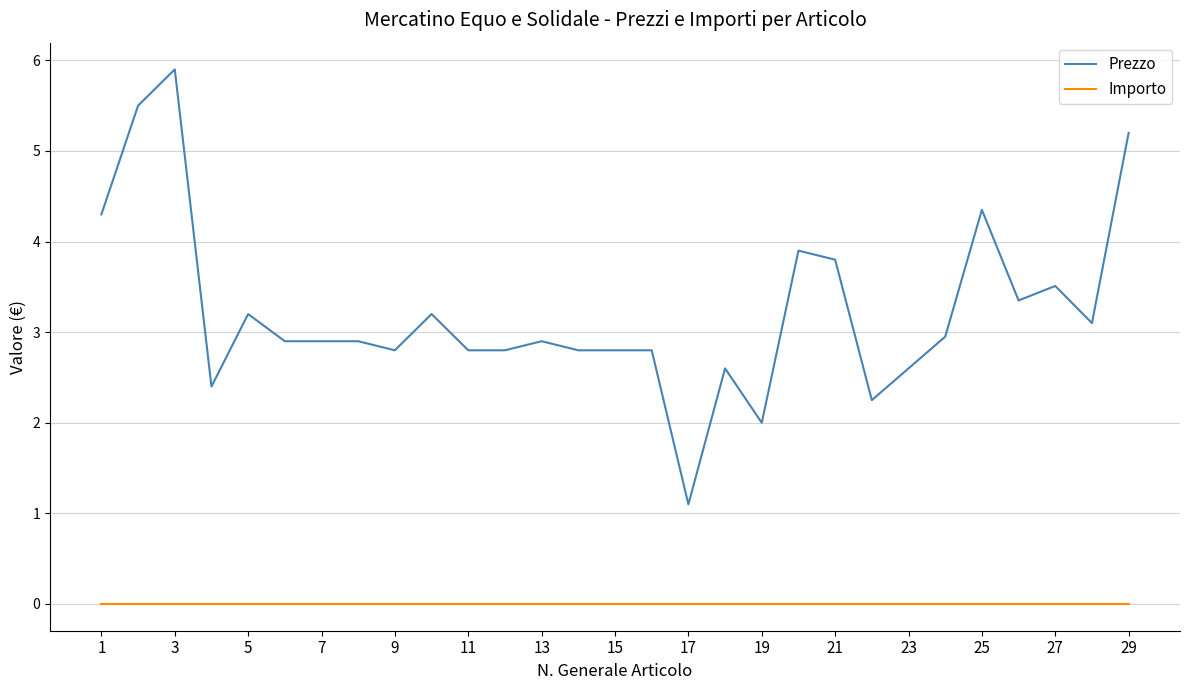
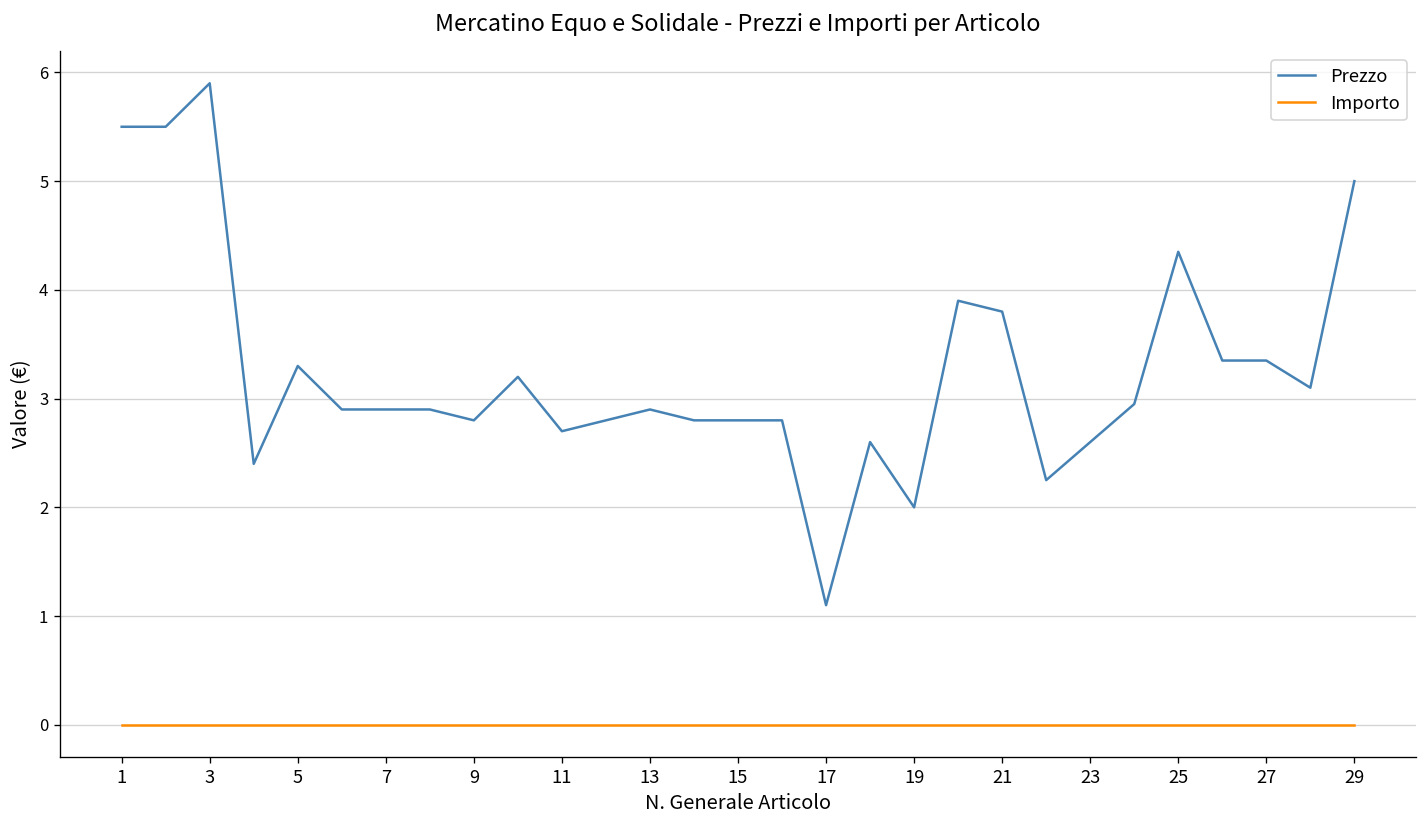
Prezzo, 1: 4.3 -> 5.5
Prezzo, 5: 3.2 -> 3.3
Prezzo, 11: 2.8 -> 2.7
Prezzo, 27: 3.5 -> 3.4
Prezzo, 29: 5.2 -> 5.0
